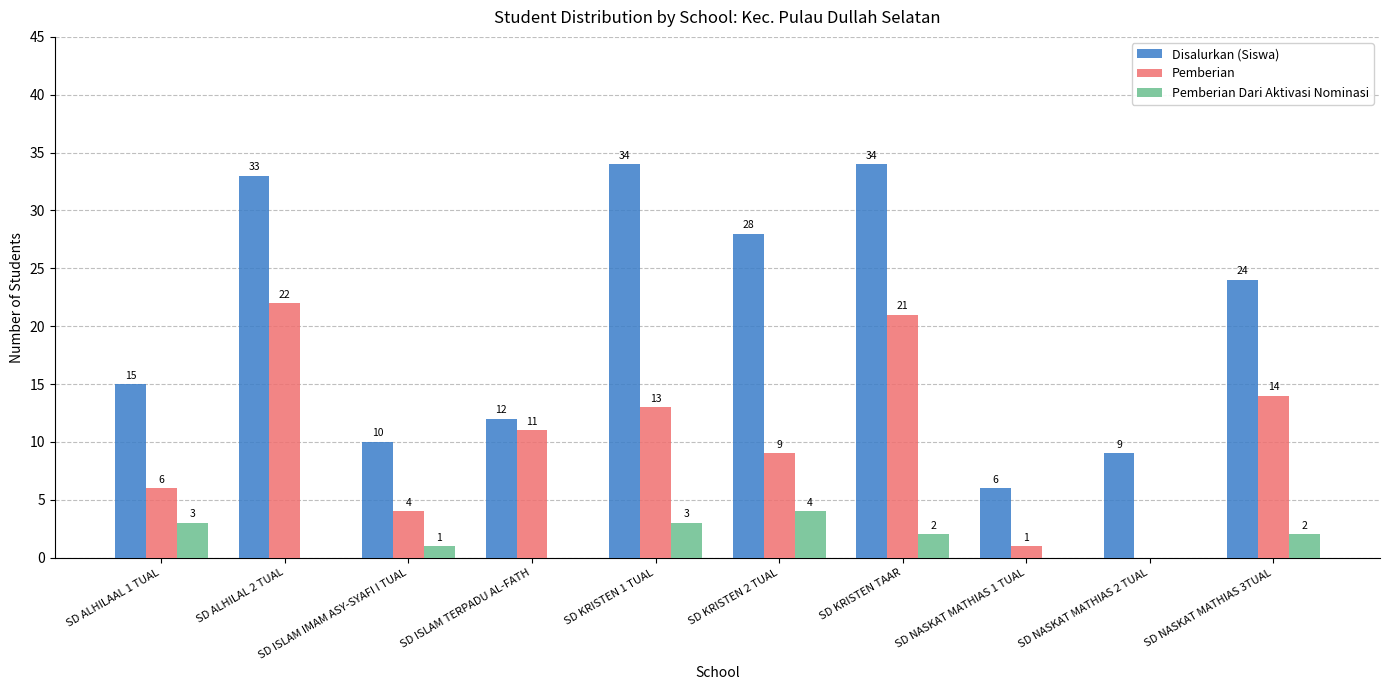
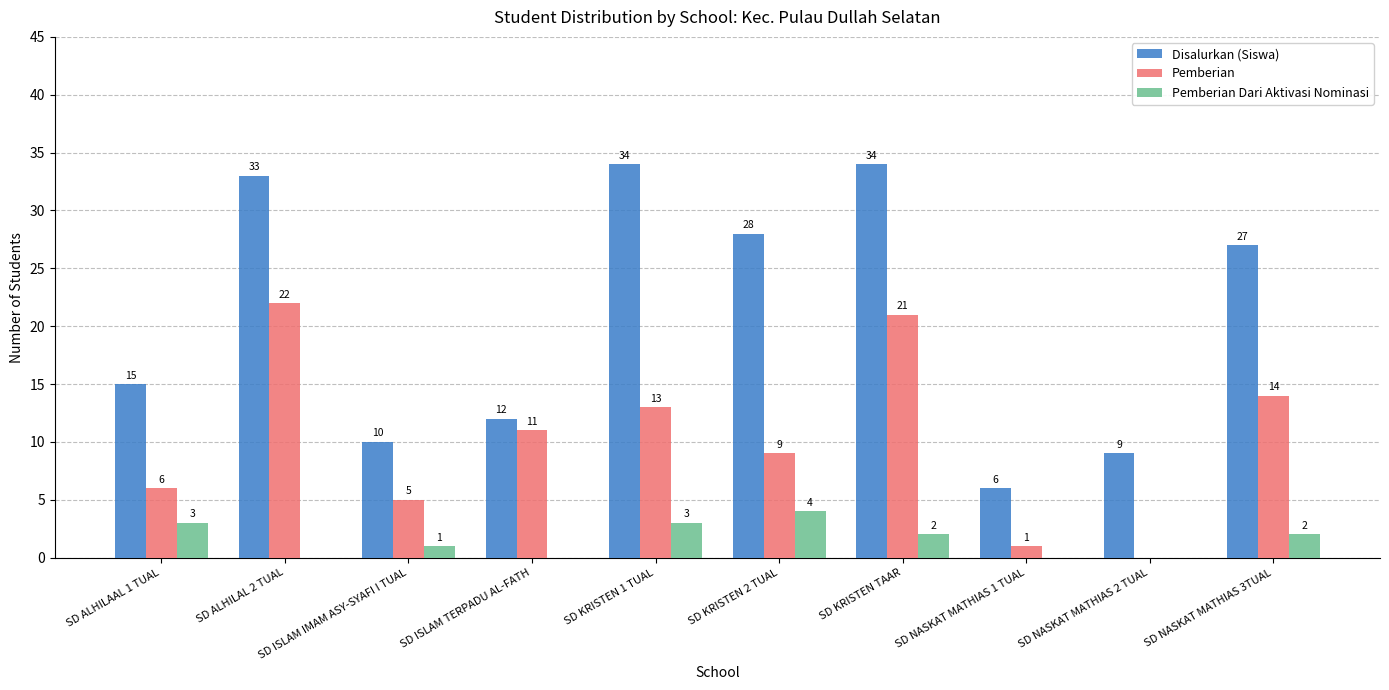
Pemberian, SD ISLAM IMAM ASY-SYAFI I TUAL: 4 -> 5
Disalurkan (Siswa), SD NASKAT MATHIAS 3TUAL: 24 -> 27
